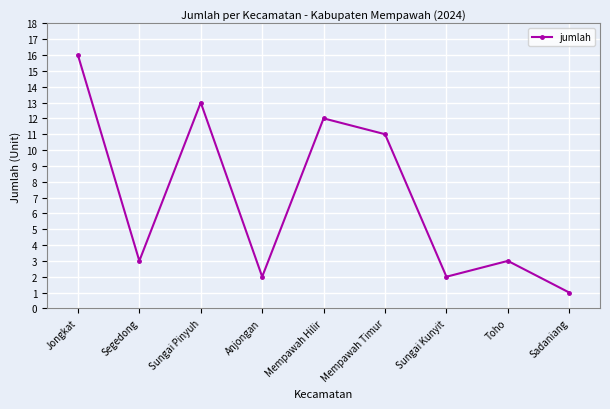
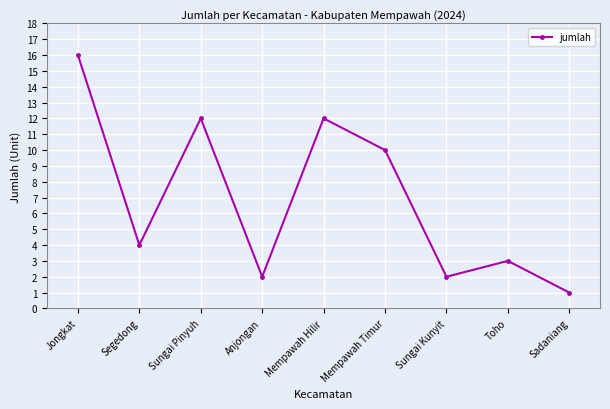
Segedong: 3 -> 4
Sungai Pinyuh: 13 -> 12
Mempawah Timur: 11 -> 10
